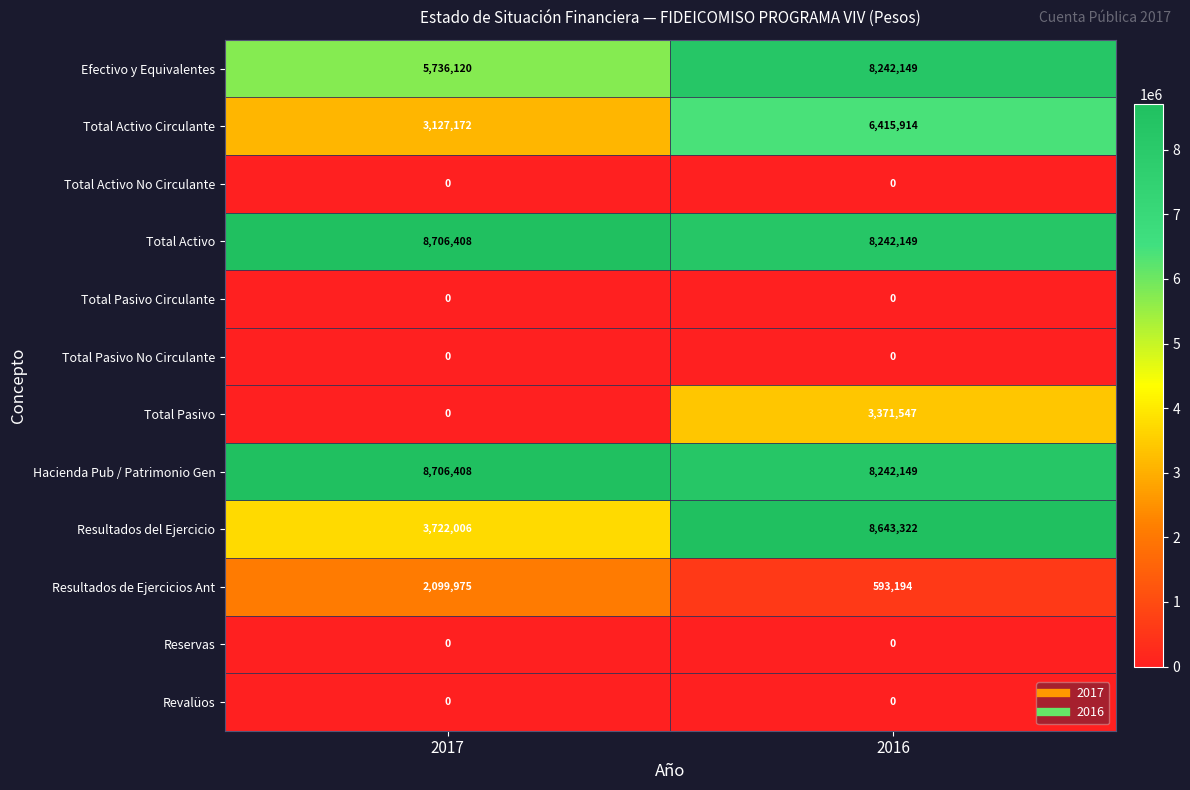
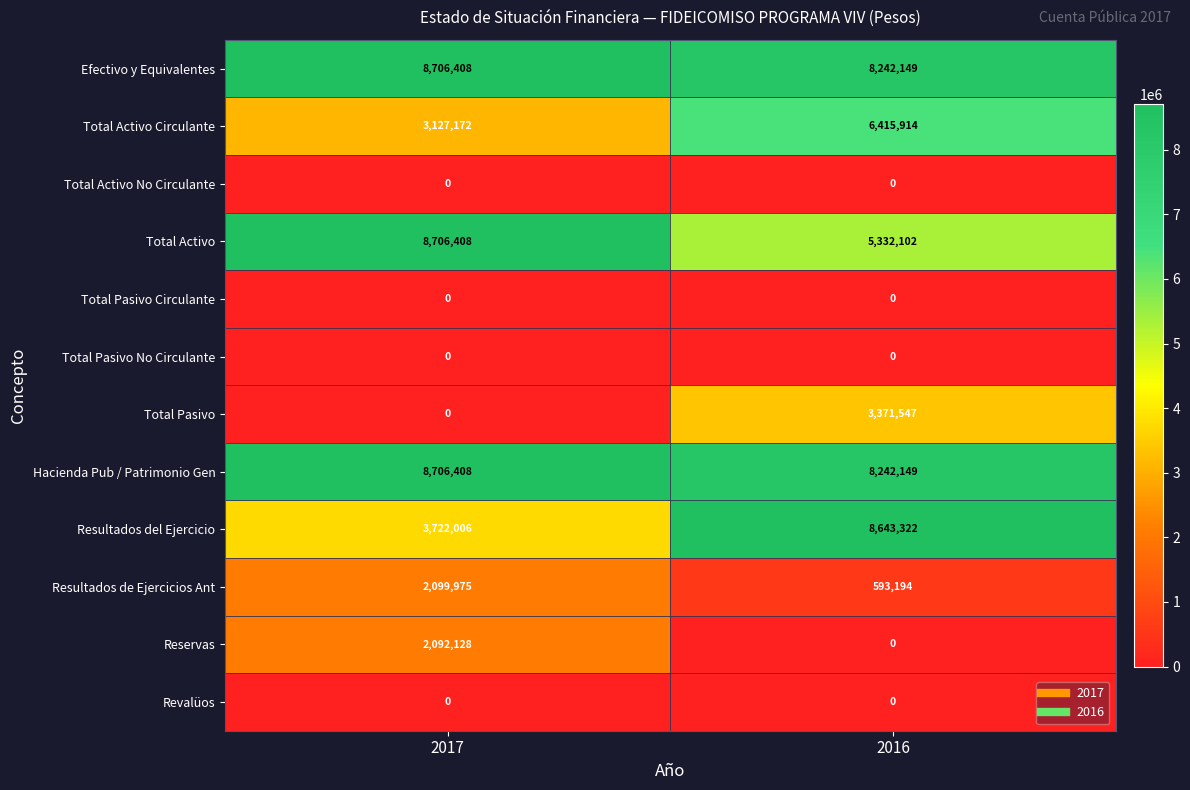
Efectivo y Equivalentes, 2017: 5,736,120 -> 8,706,408
Total Activo, 2016: 8,242,149 -> 5,332,102
Reservas, 2017: 0 -> 2,092,128
